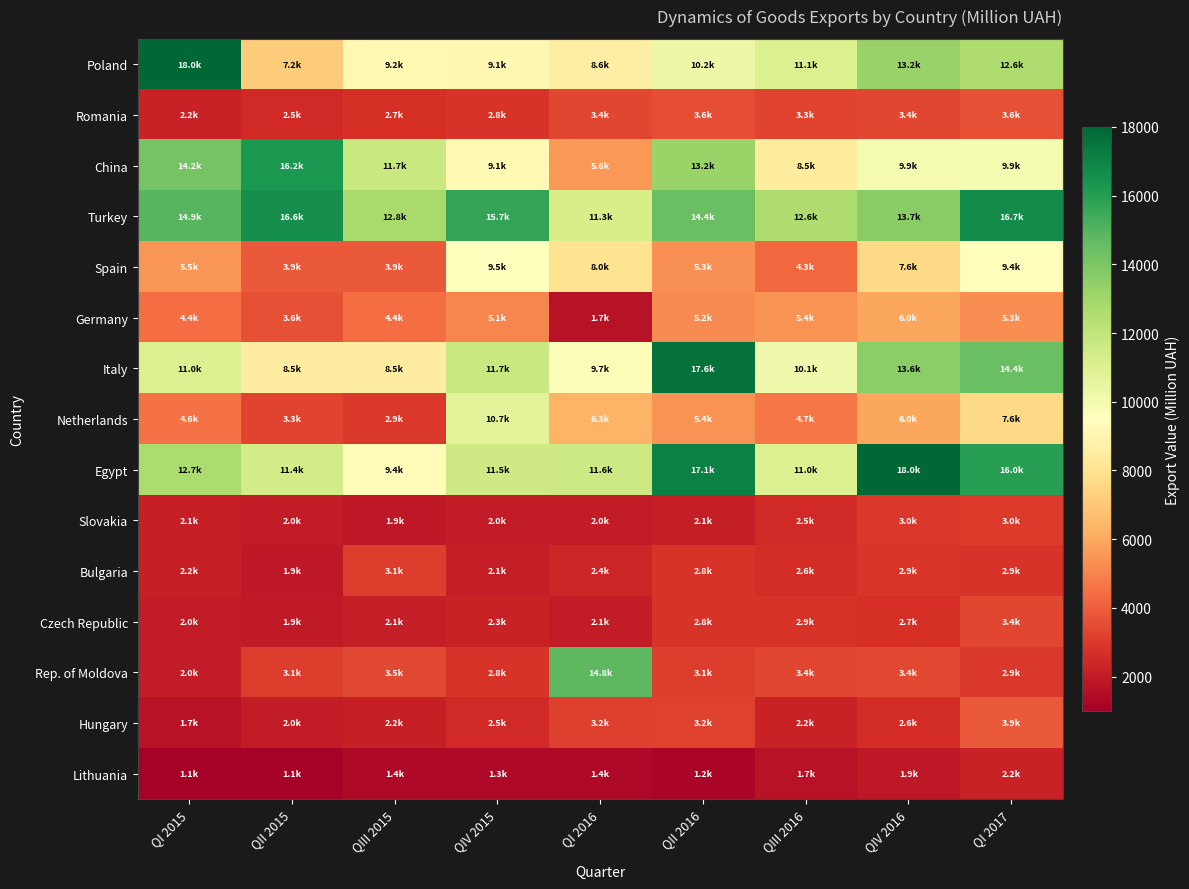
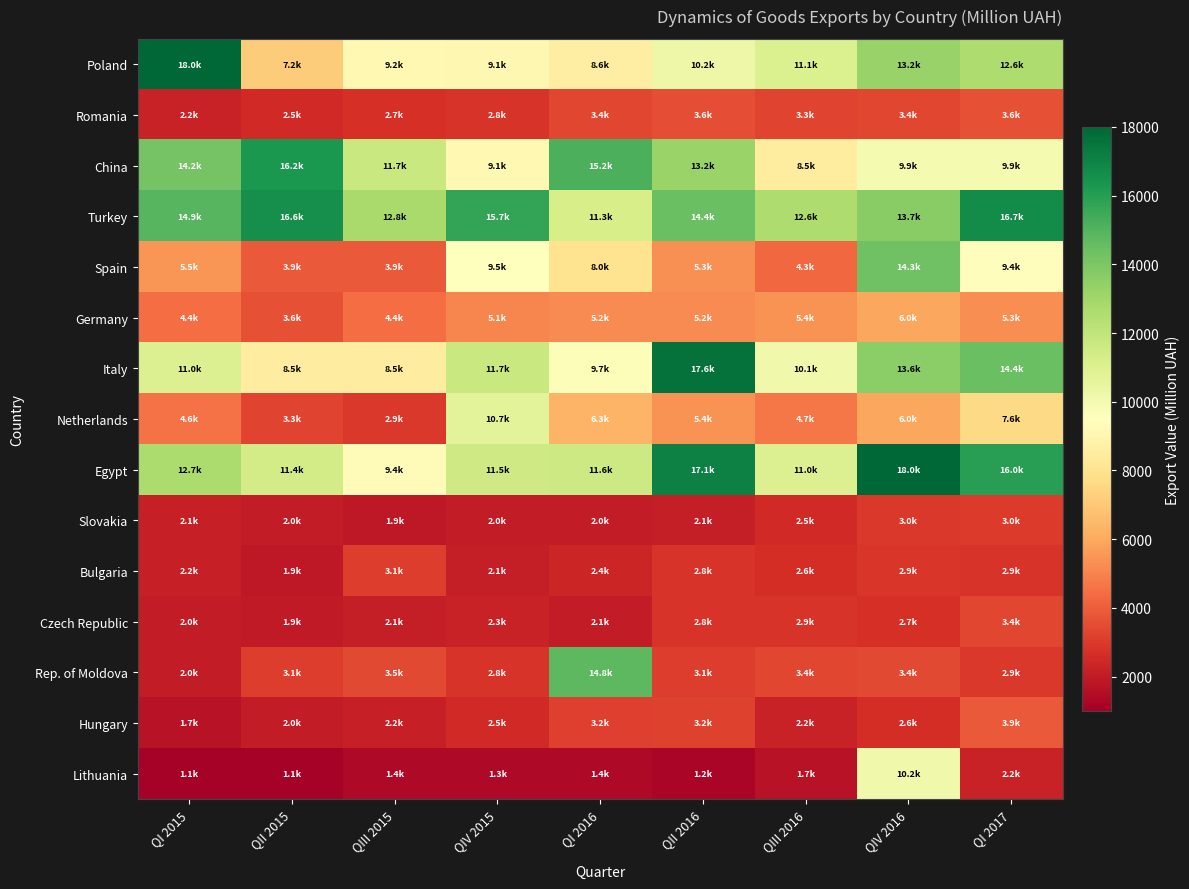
China, QI 2016: 5.6k -> 15.2k
Spain, QIV 2016: 7.6k -> 14.3k
Germany, QI 2016: 1.7k -> 5.2k
Lithuania, QIV 2016: 1.9k -> 10.2k
